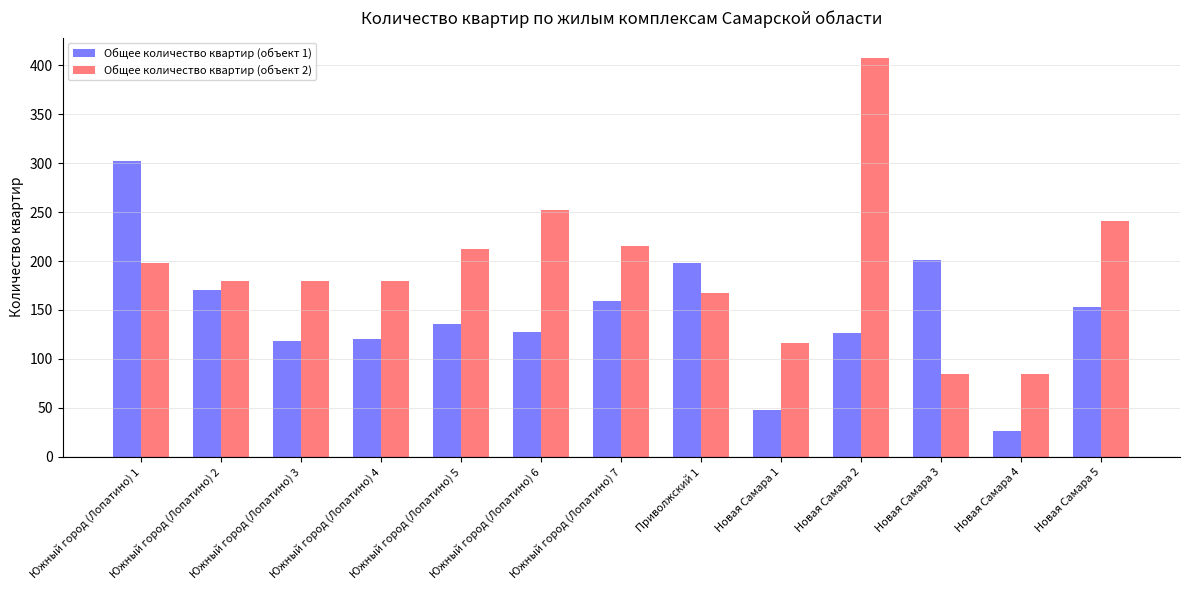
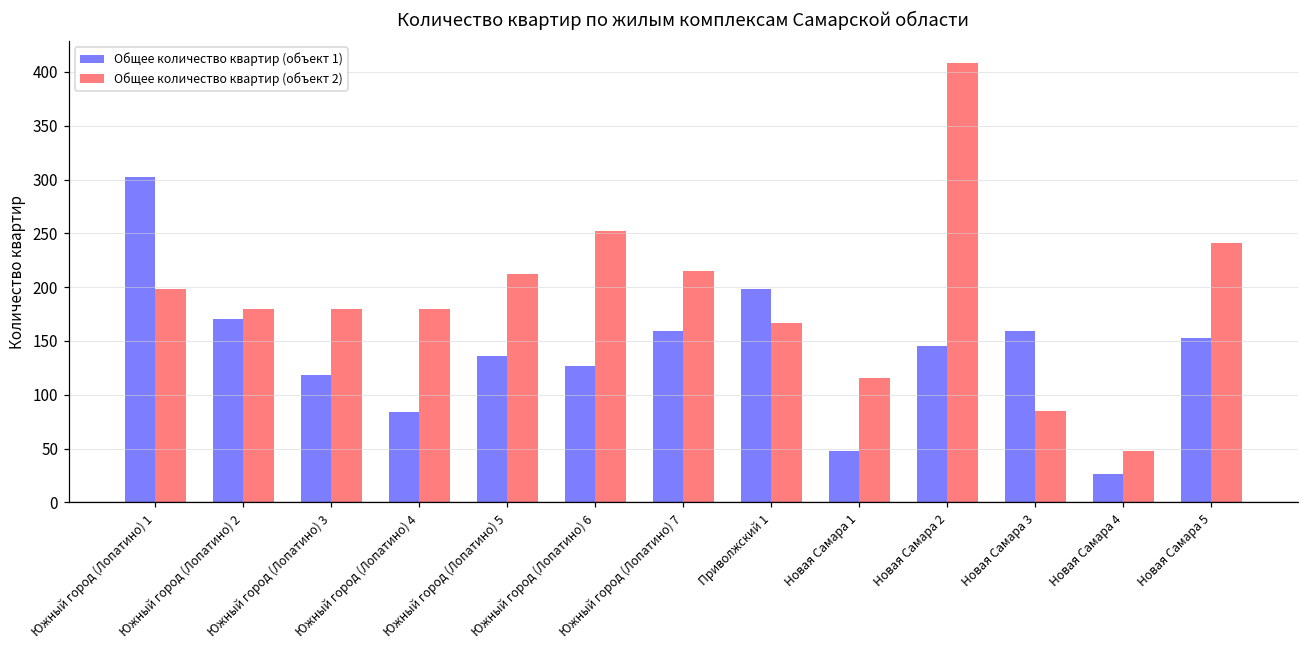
Общее количество квартир (объект 1), Южный город (Лопатино) 4: 120 -> 80
Общее количество квартир (объект 1), Новая Самара 2: 130 -> 150
Общее количество квартир (объект 1), Новая Самара 3: 200 -> 160
Общее количество квартир (объект 2), Новая Самара 4: 90 -> 50
